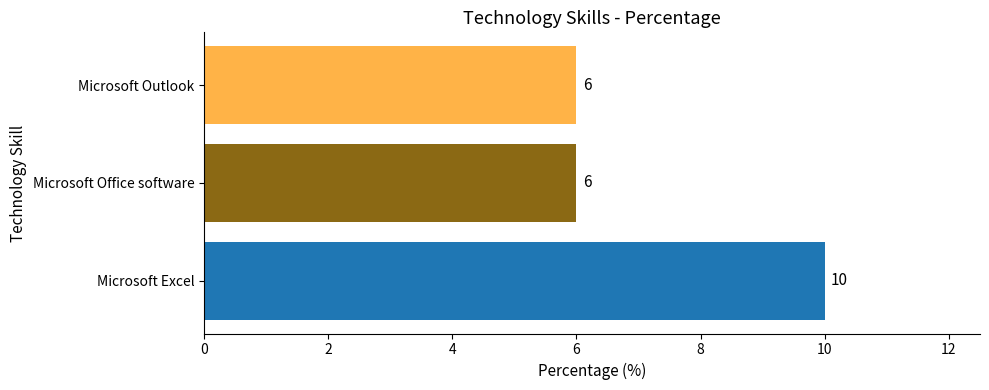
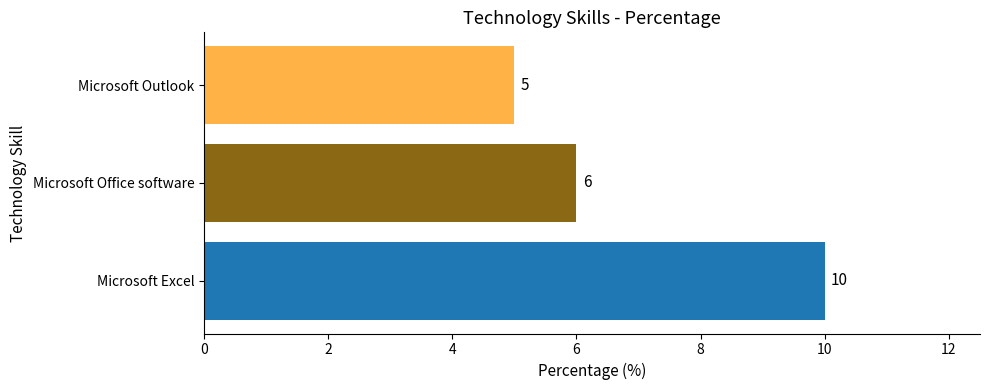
Microsoft Outlook: 6 -> 5
